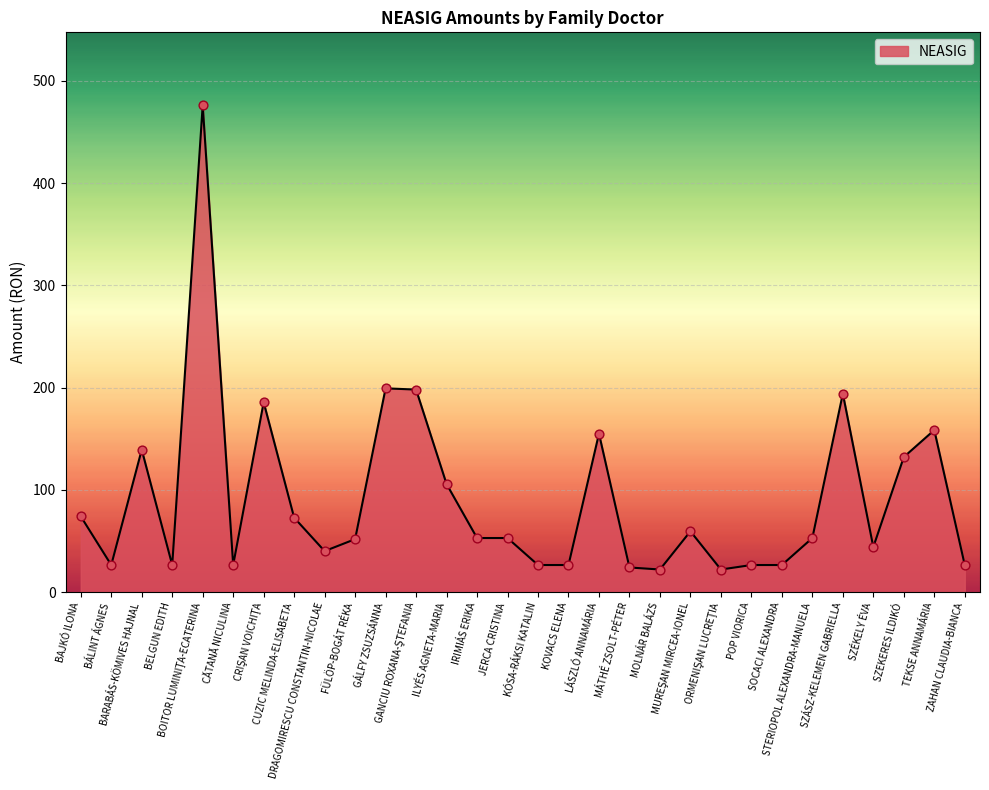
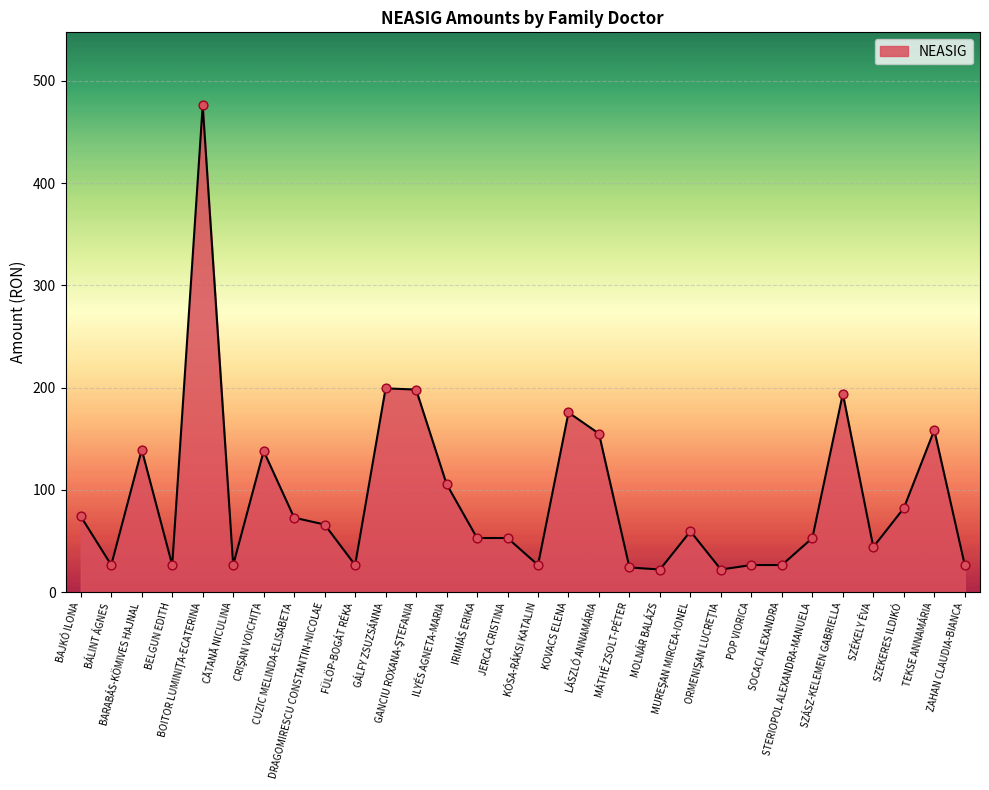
CRIŞAN VOICHIŢA: 186 -> 138
DRAGOMIRESCU CONSTANTIN-NICOLAE: 40 -> 66
FÜLÖP-BOGÁT RÉKA: 52 -> 26
KOVACS ELENA: 26 -> 176
SZEKERES ILDIKÓ: 132 -> 82
